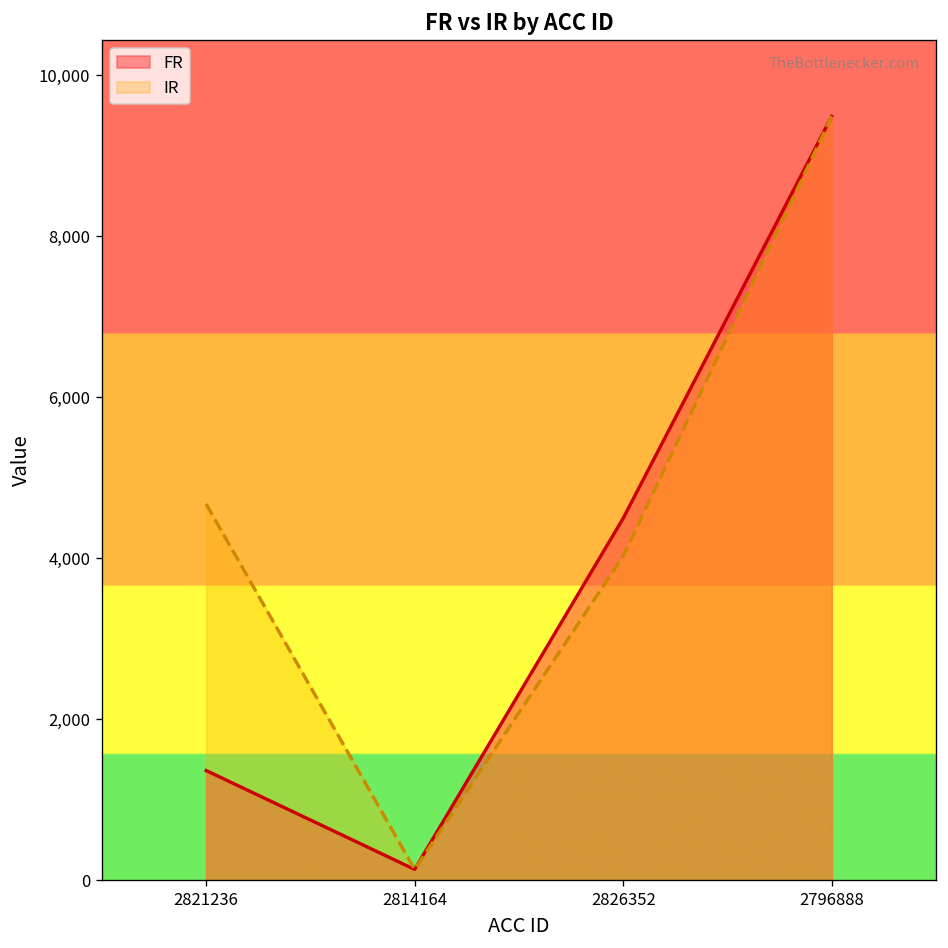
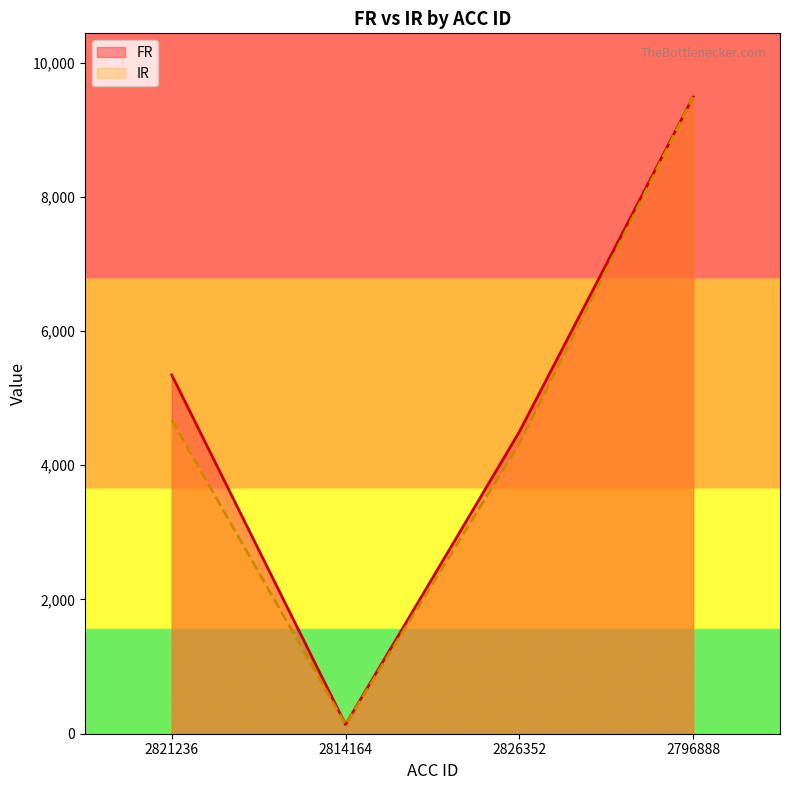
FR, 2821236: 1,400 -> 5,300
IR, 2826352: 4,000 -> 4,300
